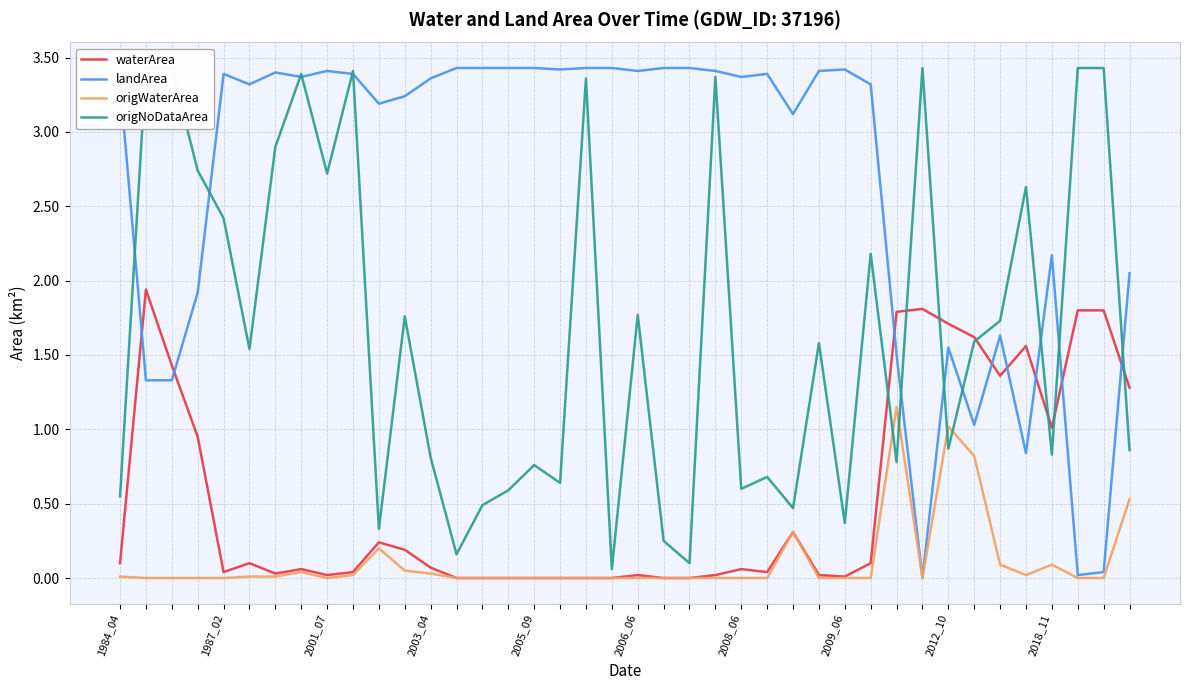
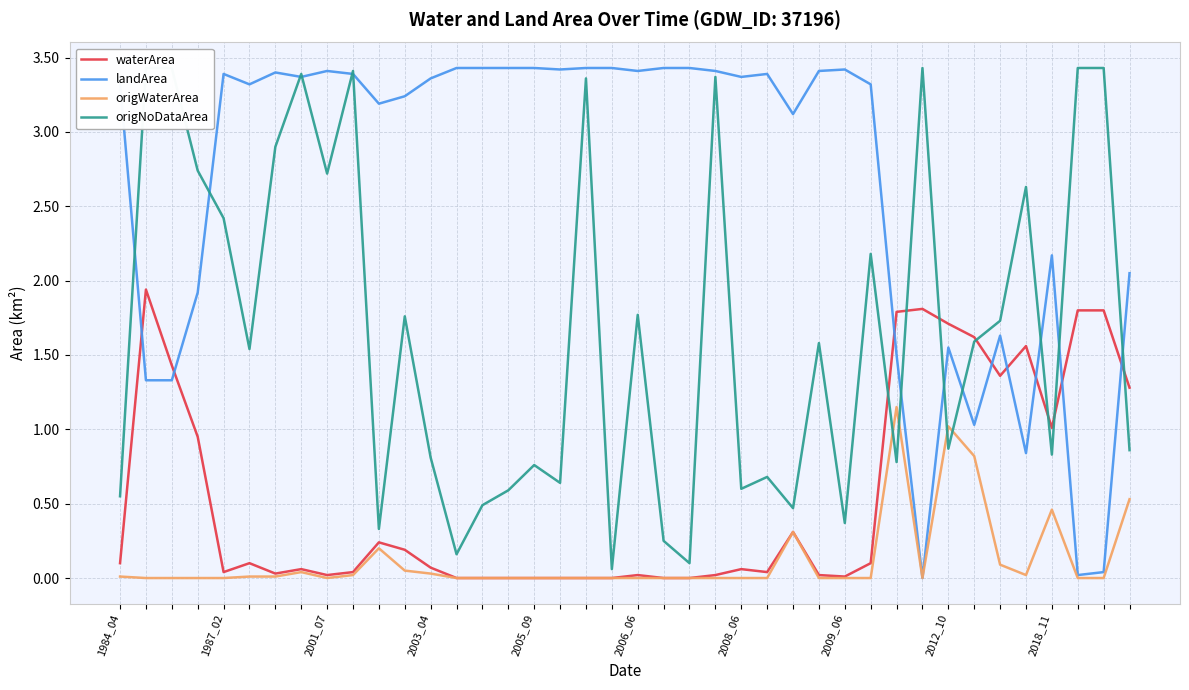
origWaterArea, 2018_11: 0.09 -> 0.46
